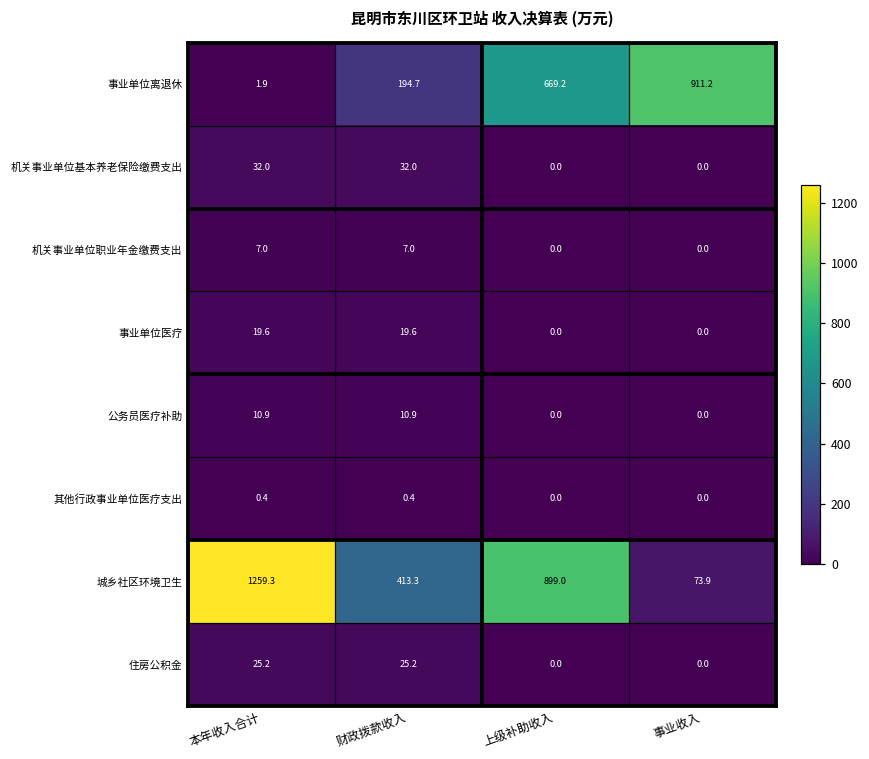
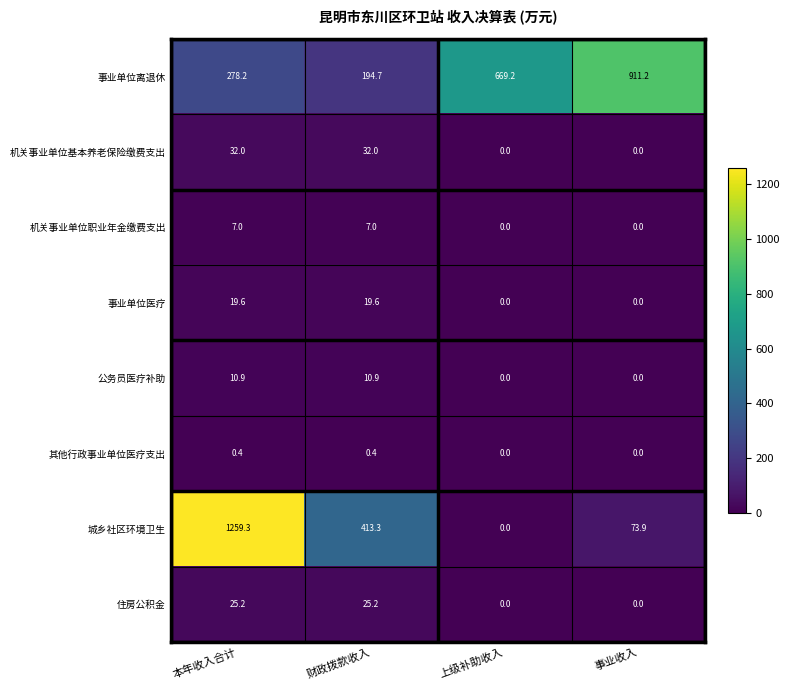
事业单位离退休, 本年收入合计: 1.9 -> 278.2
城乡社区环境卫生, 上级补助收入: 899.0 -> 0.0
